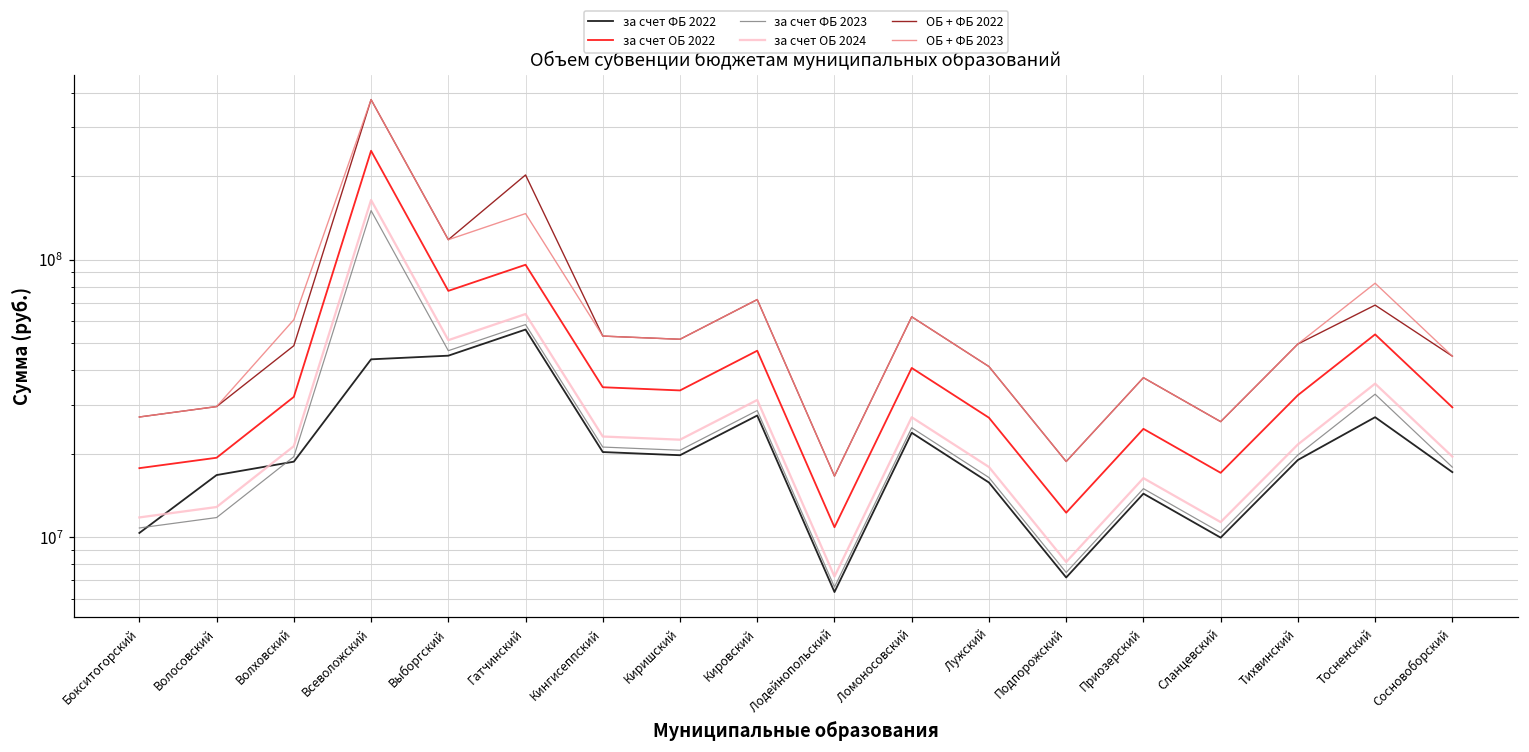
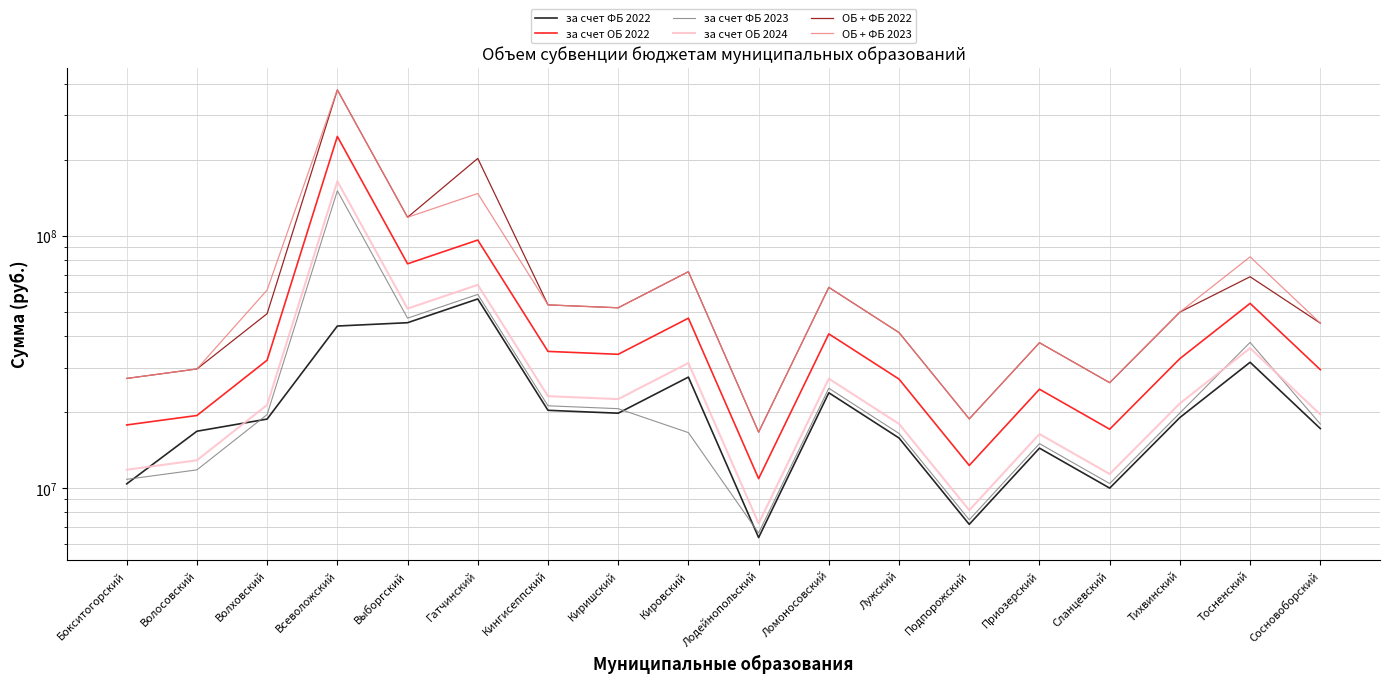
за счет ФБ 2023, Кировский: 29000000 -> 17000000
за счет ФБ 2022, Тосненский: 27000000 -> 31000000
за счет ФБ 2023, Тосненский: 33000000 -> 38000000
